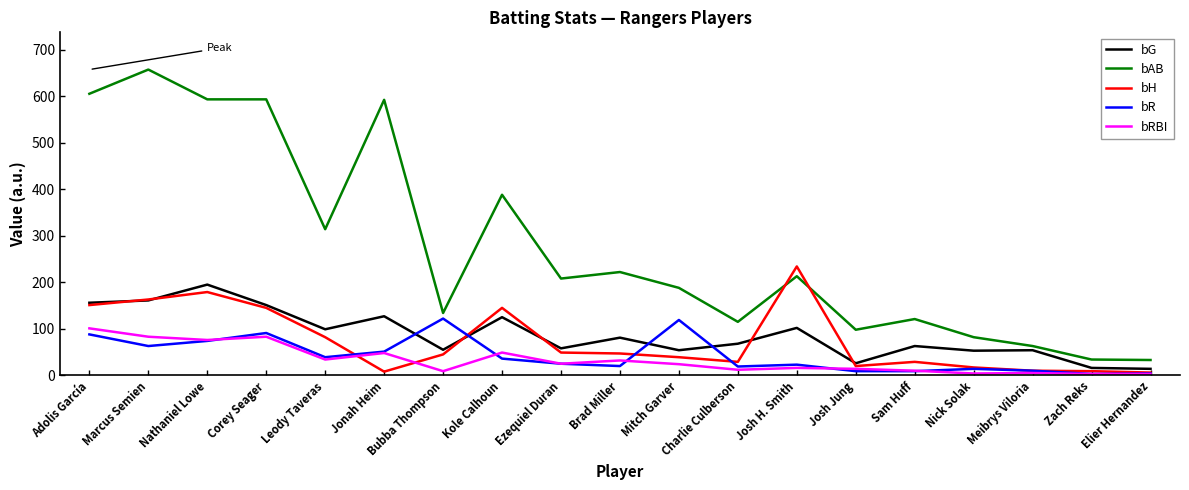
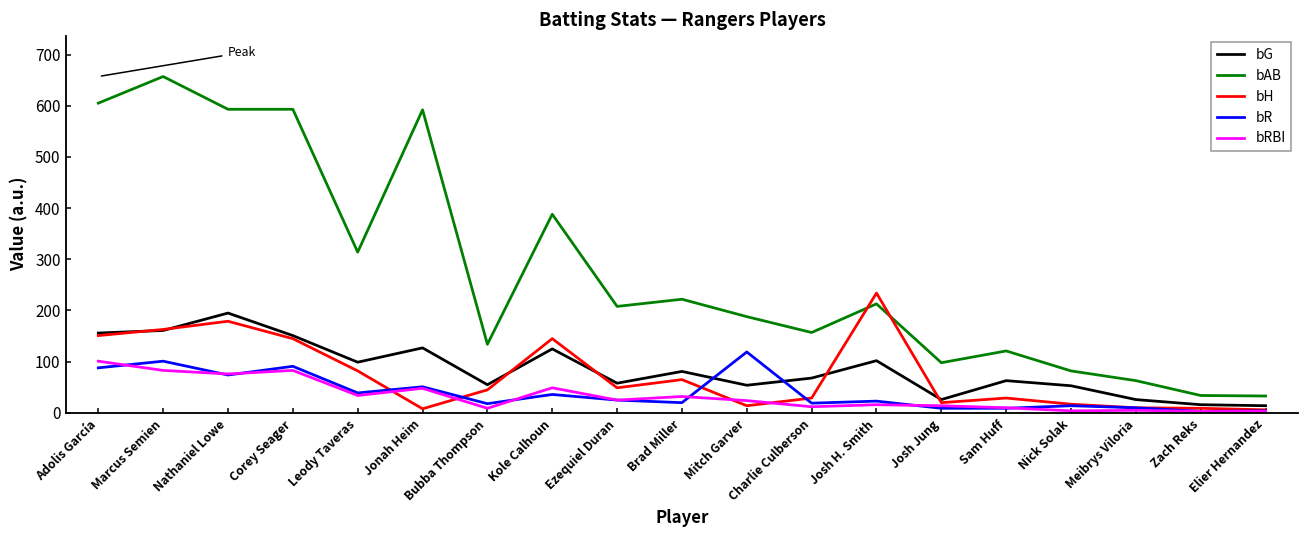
bR, Marcus Semien: 60 -> 100
bR, Bubba Thompson: 120 -> 20
bH, Brad Miller: 50 -> 70
bH, Mitch Garver: 40 -> 10
bAB, Charlie Culberson: 120 -> 160
bG, Meibrys Viloria: 50 -> 30
